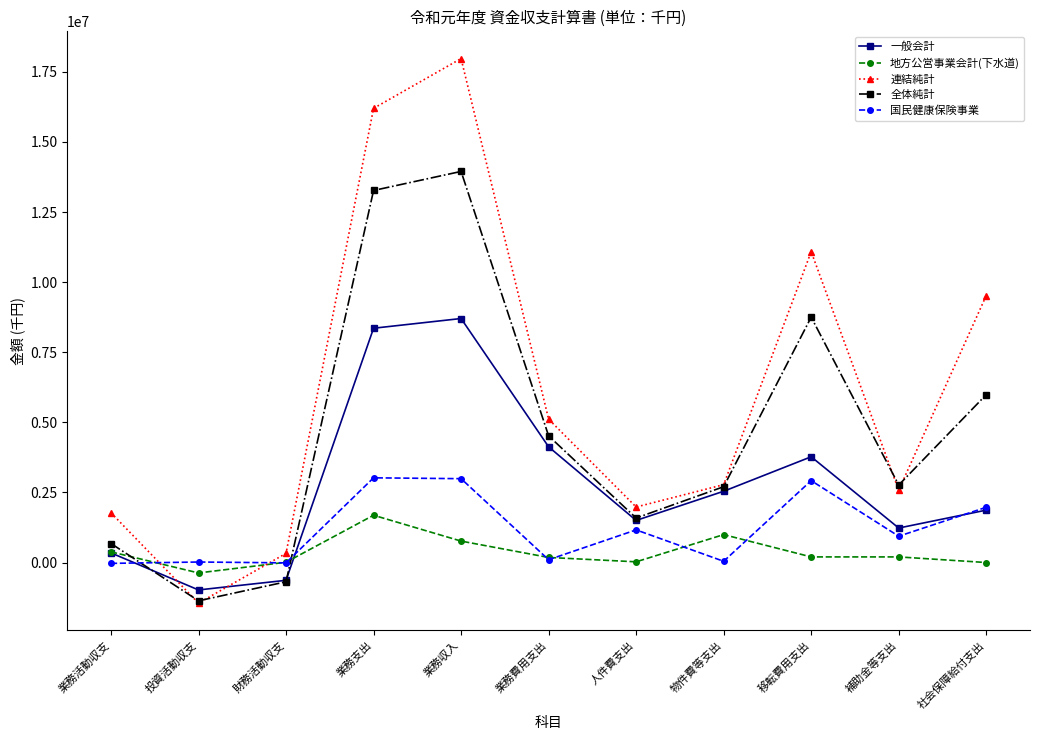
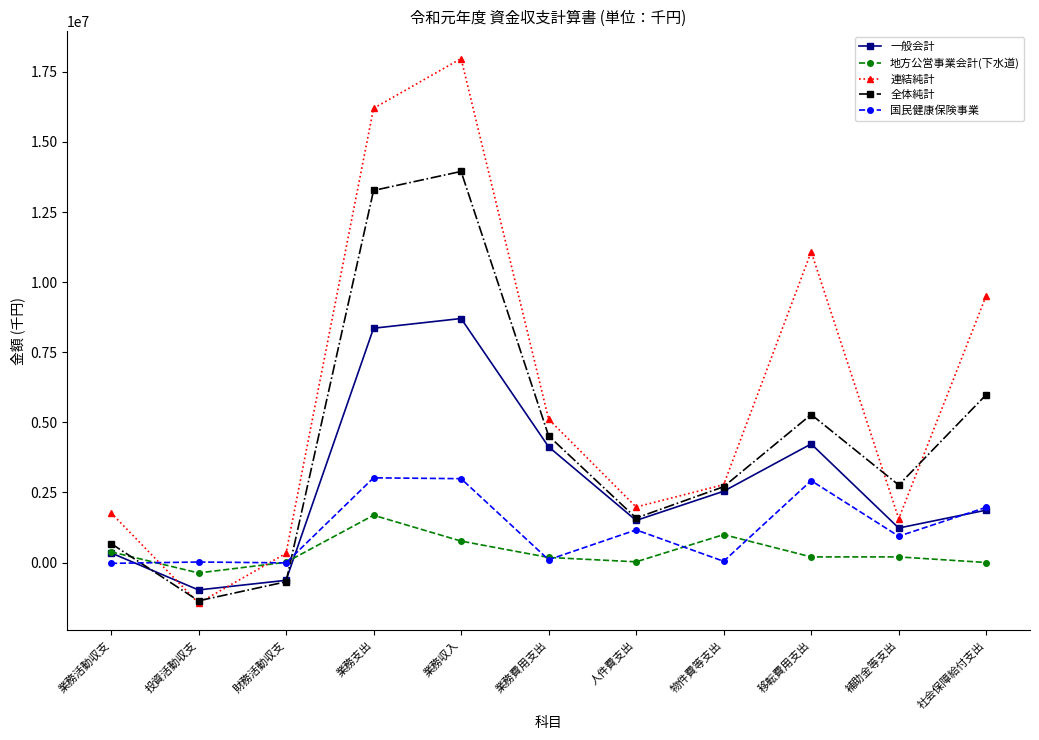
一般会計, 移転費用支出: 3800000 -> 4200000
全体純計, 移転費用支出: 8800000 -> 5300000
連結純計, 補助金等支出: 2600000 -> 1600000
